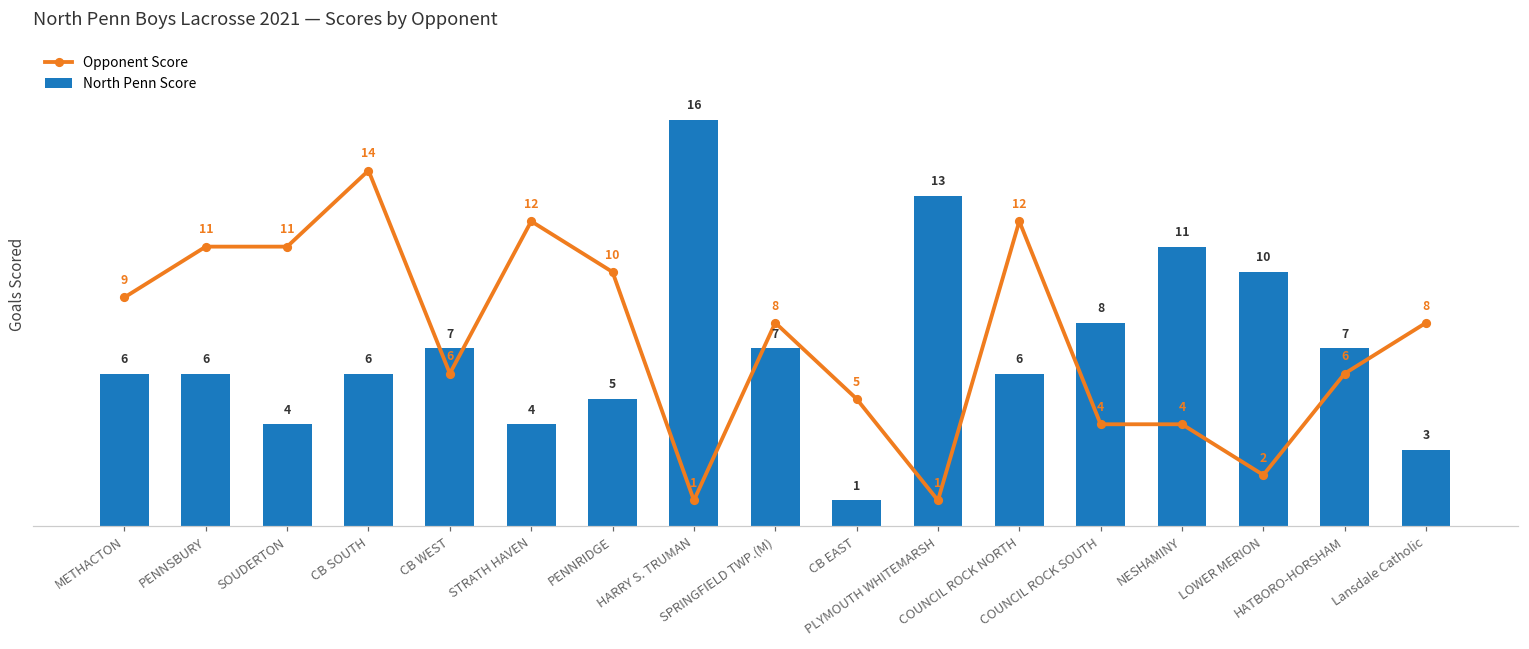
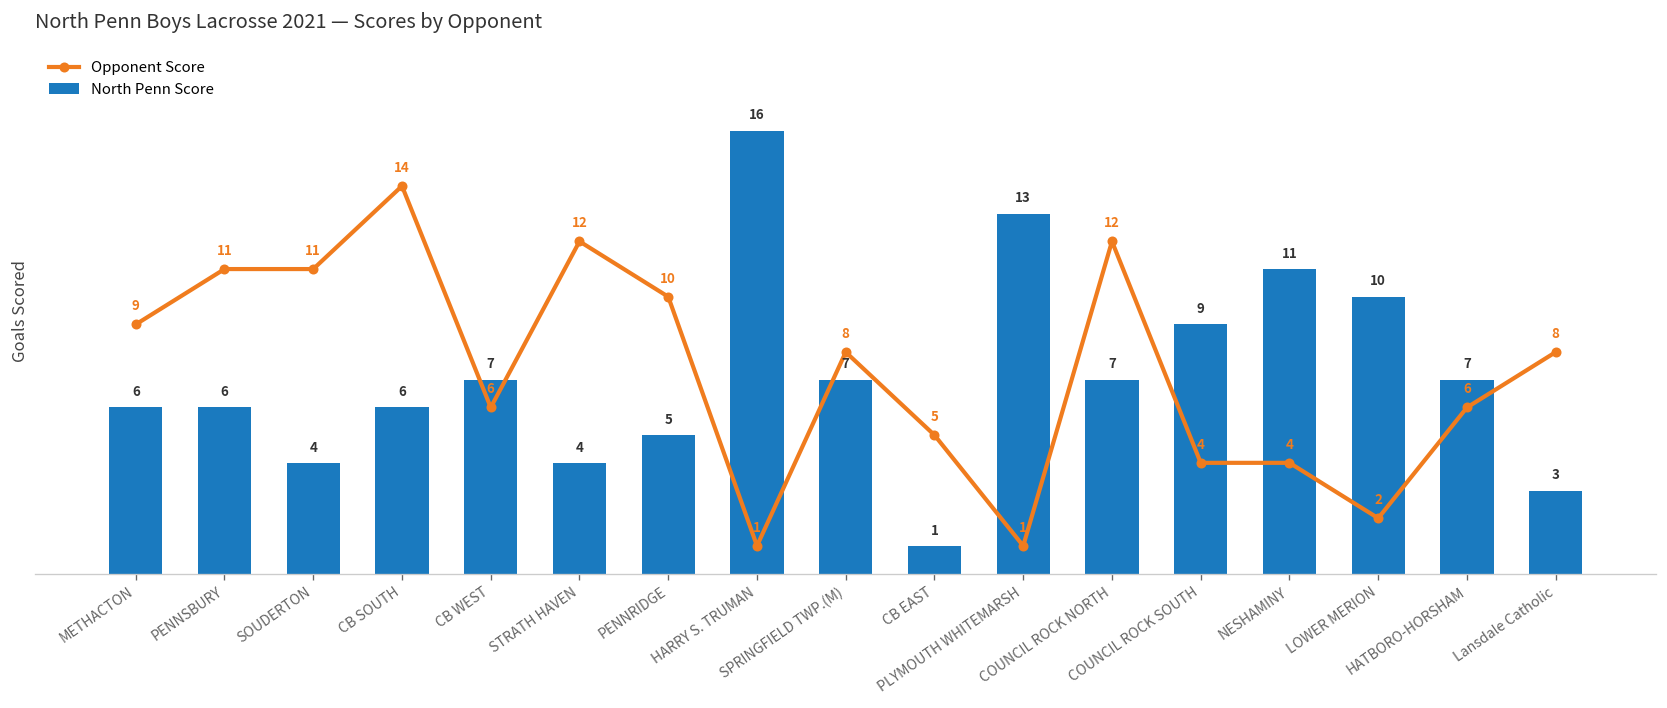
North Penn Score, COUNCIL ROCK NORTH: 6 -> 7
North Penn Score, COUNCIL ROCK SOUTH: 8 -> 9
